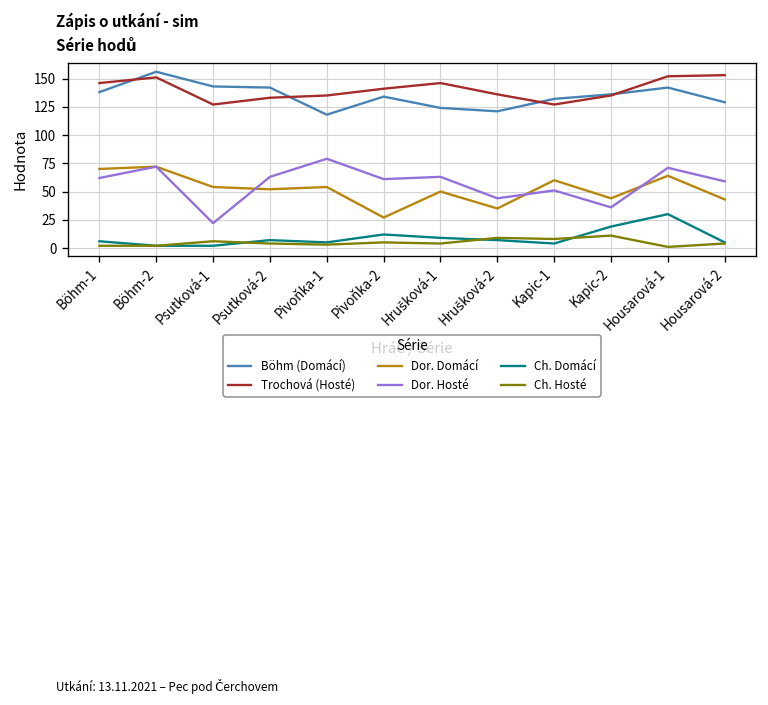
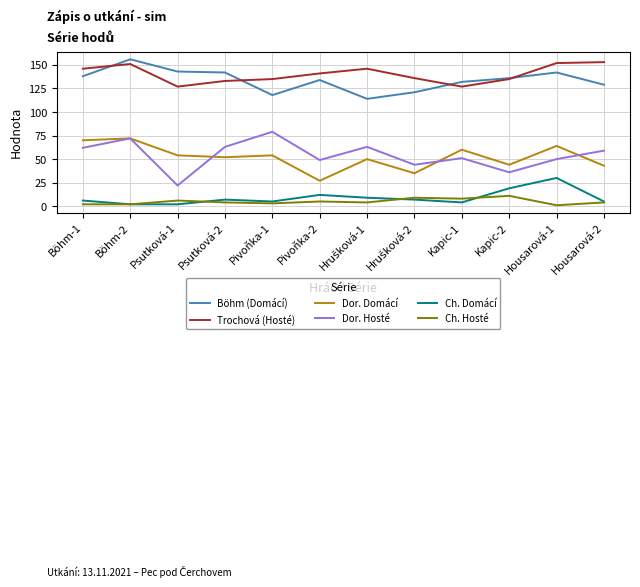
Dor. Hosté, Pivoňka-2: 60 -> 50
Böhm (Domácí), Hrušková-1: 120 -> 110
Dor. Hosté, Housarová-1: 70 -> 50
